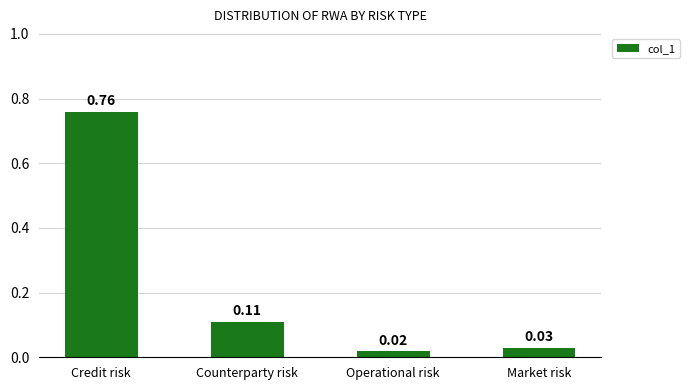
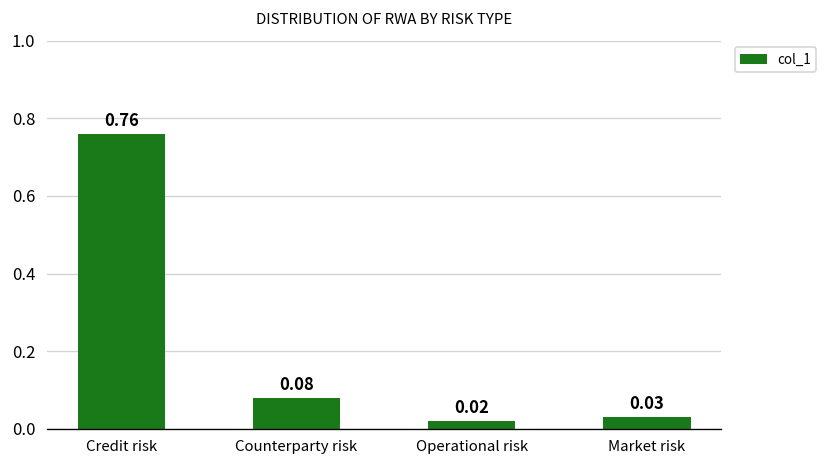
Counterparty risk: 0.11 -> 0.08
